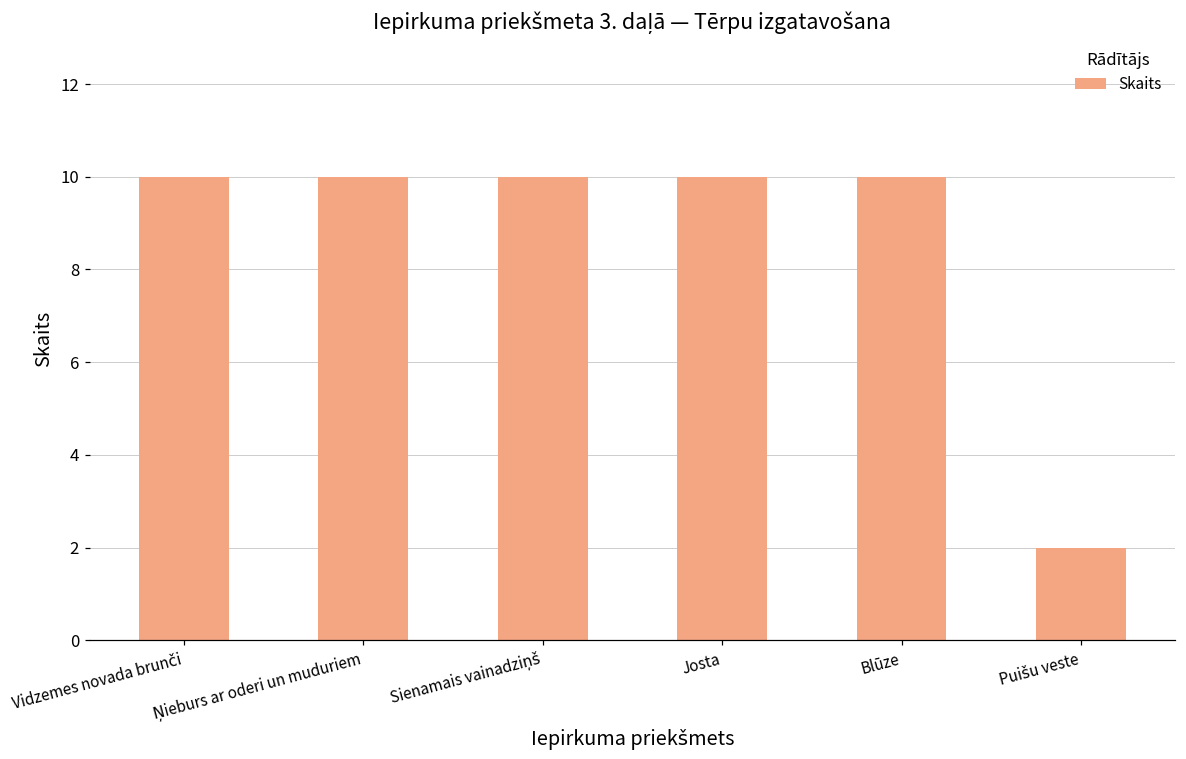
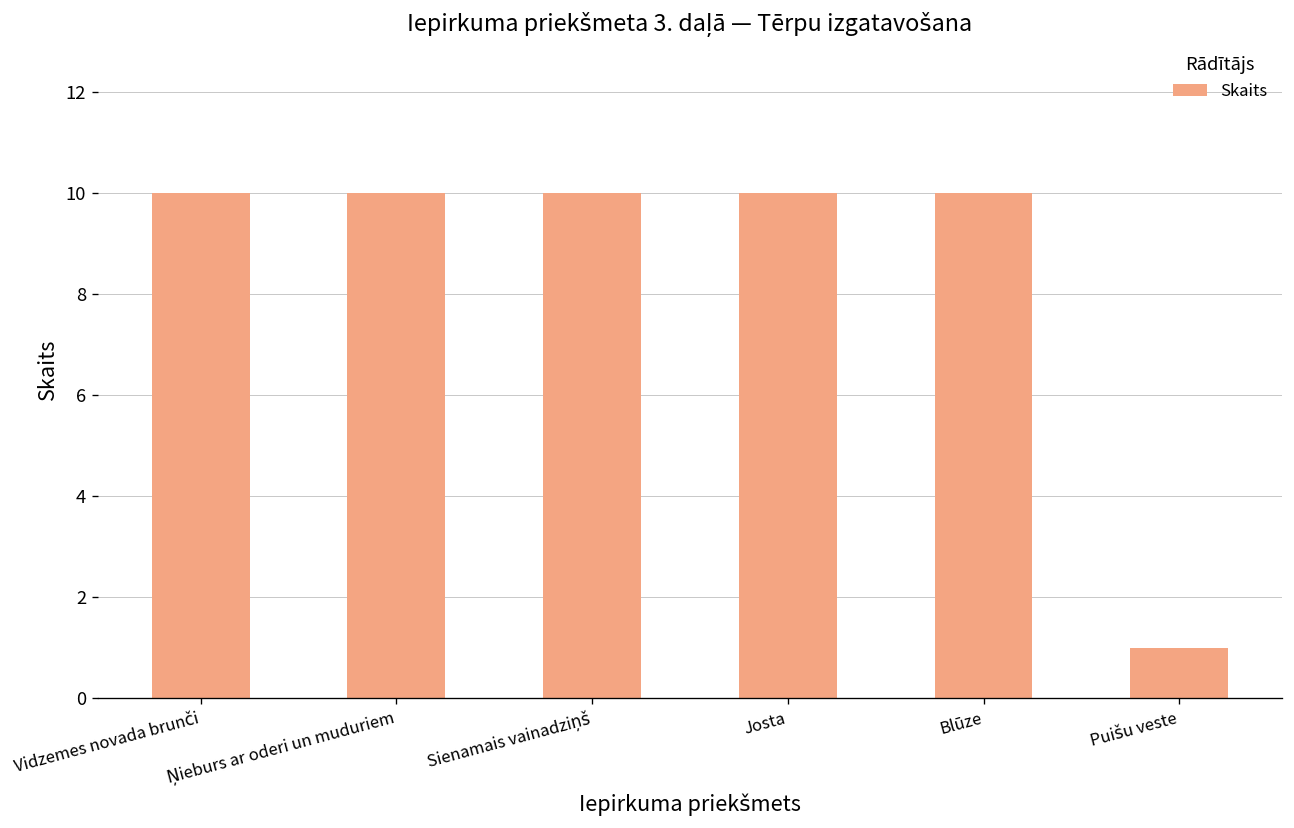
Puišu veste: 2 -> 1
